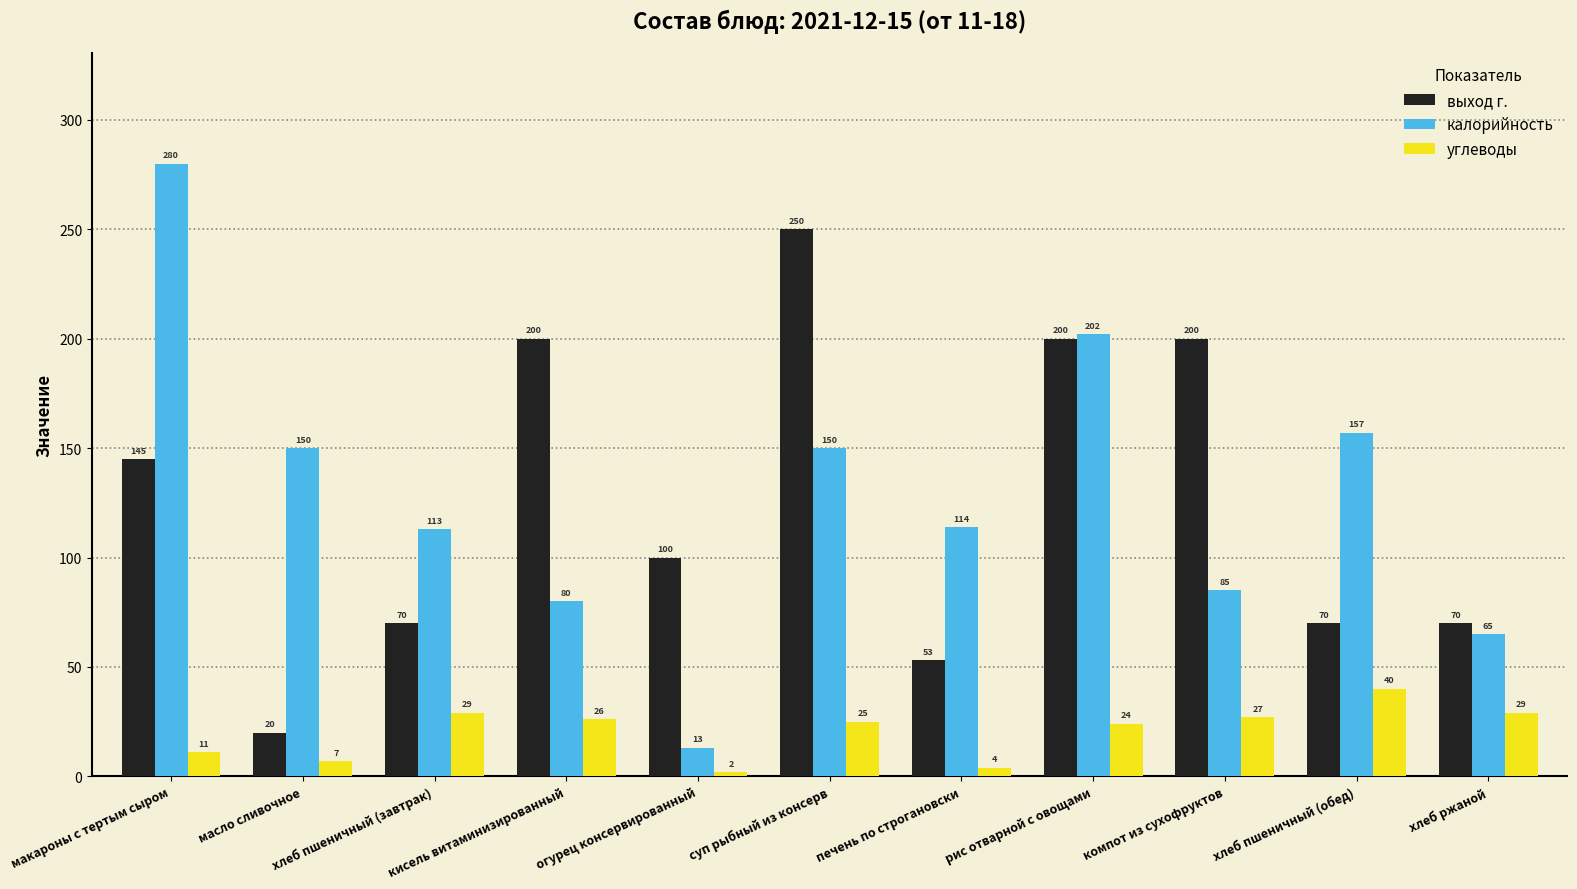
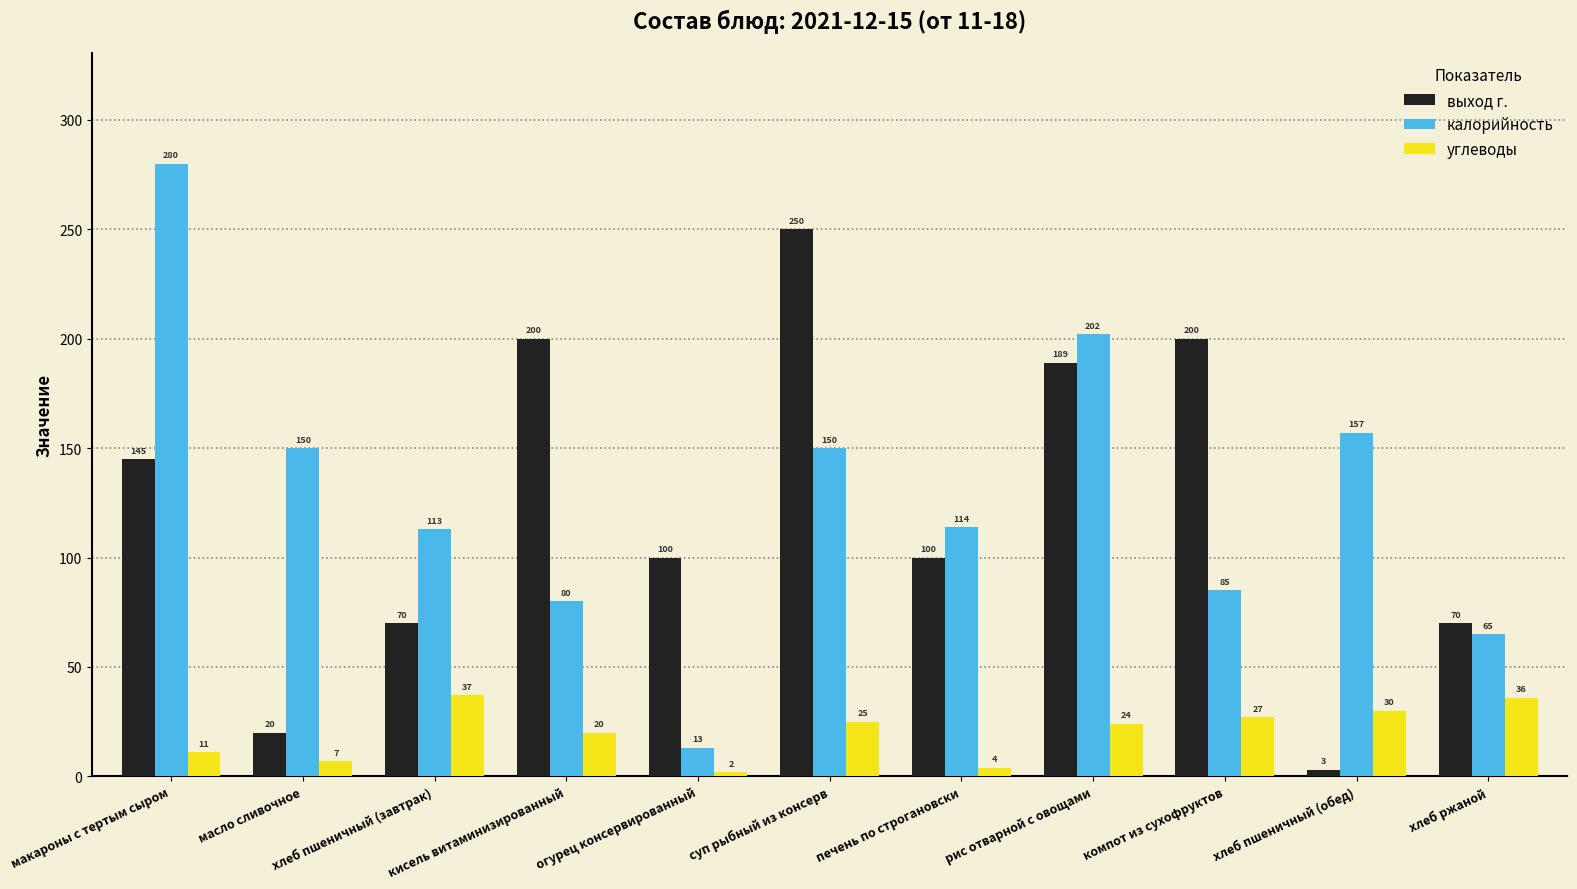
углеводы, хлеб пшеничный (завтрак): 29 -> 37
углеводы, кисель витаминизированный: 26 -> 20
выход г., печень по строгановски: 53 -> 100
выход г., рис отварной с овощами: 200 -> 189
выход г., хлеб пшеничный (обед): 70 -> 3
углеводы, хлеб пшеничный (обед): 40 -> 30
углеводы, хлеб ржаной: 29 -> 36
